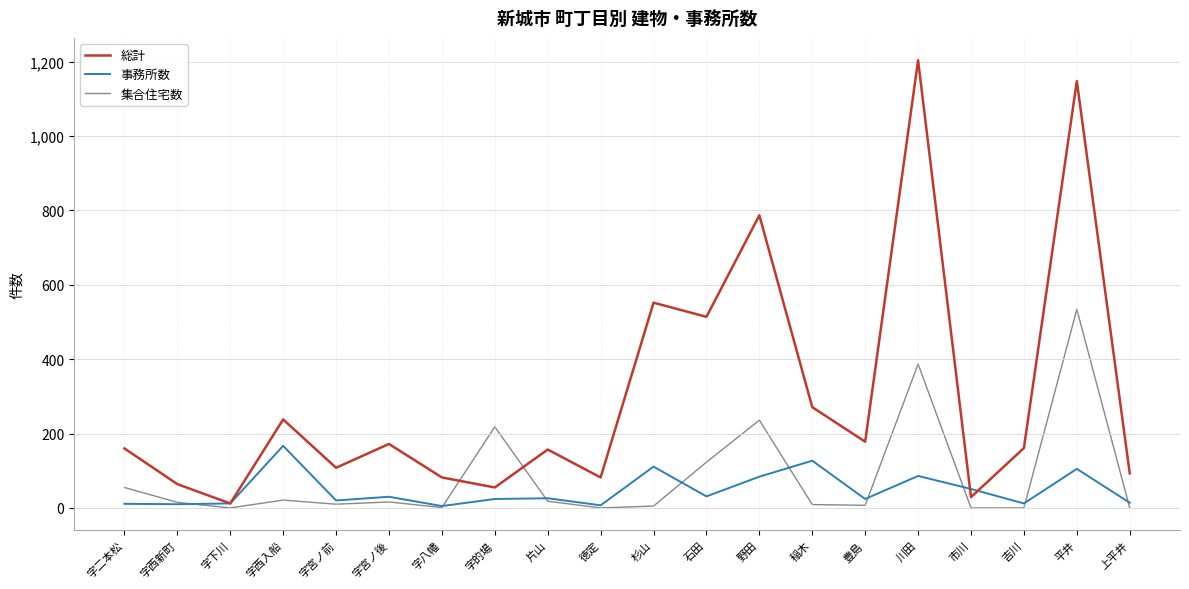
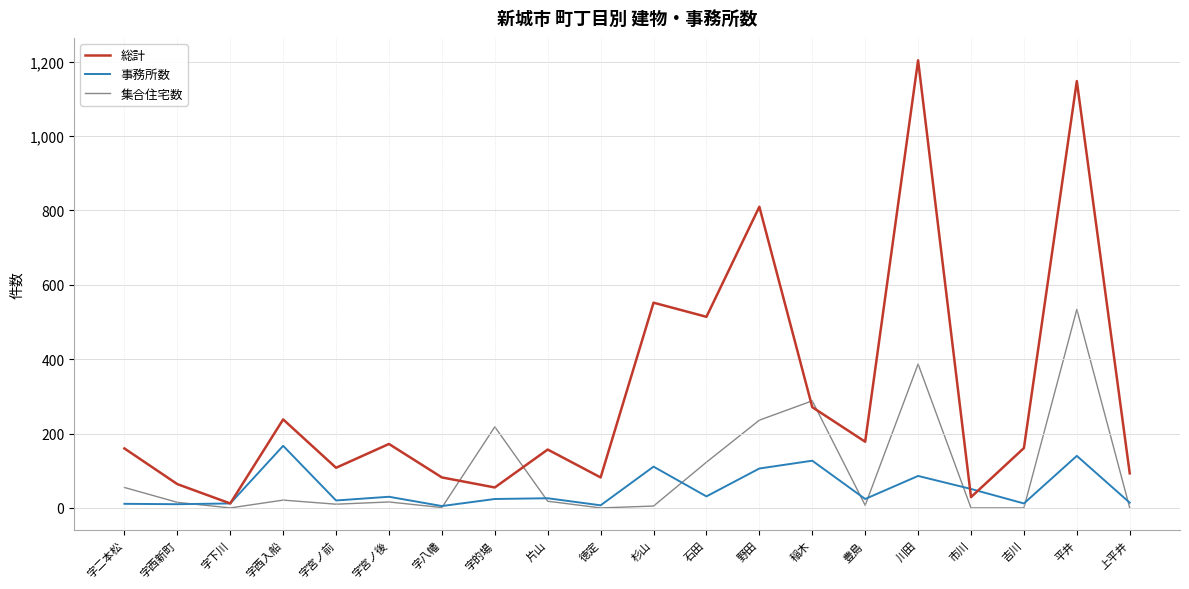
総計, 野田: 790 -> 810
事務所数, 野田: 80 -> 110
集合住宅数, 稲木: 10 -> 290
事務所数, 平井: 110 -> 140
